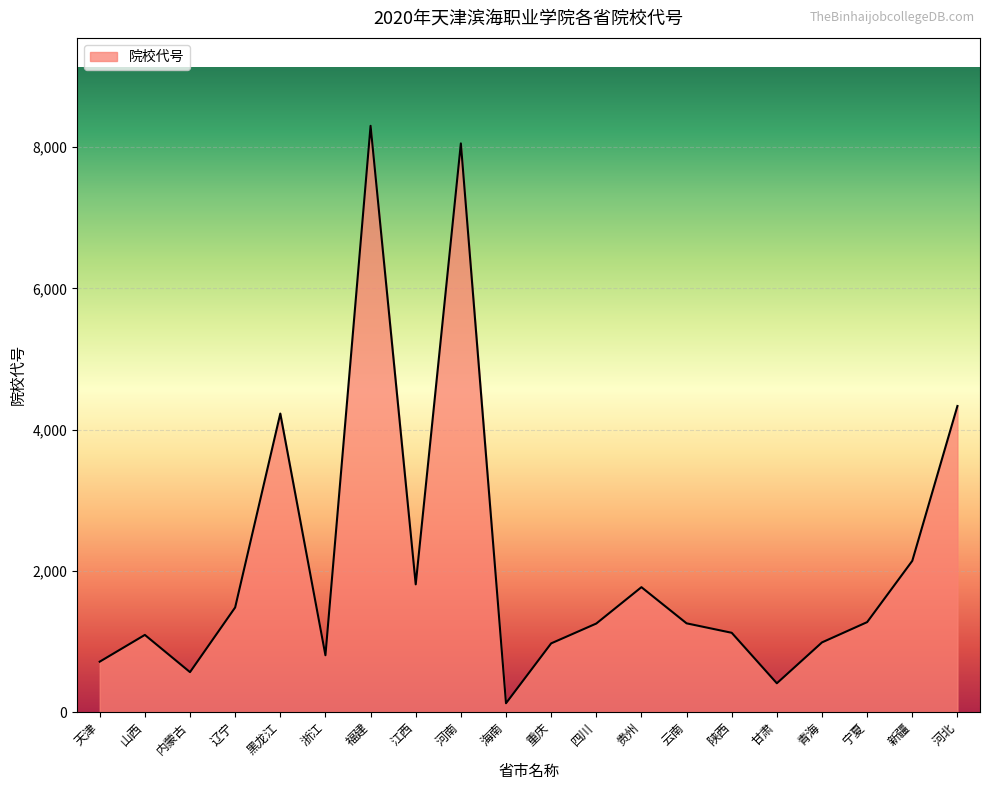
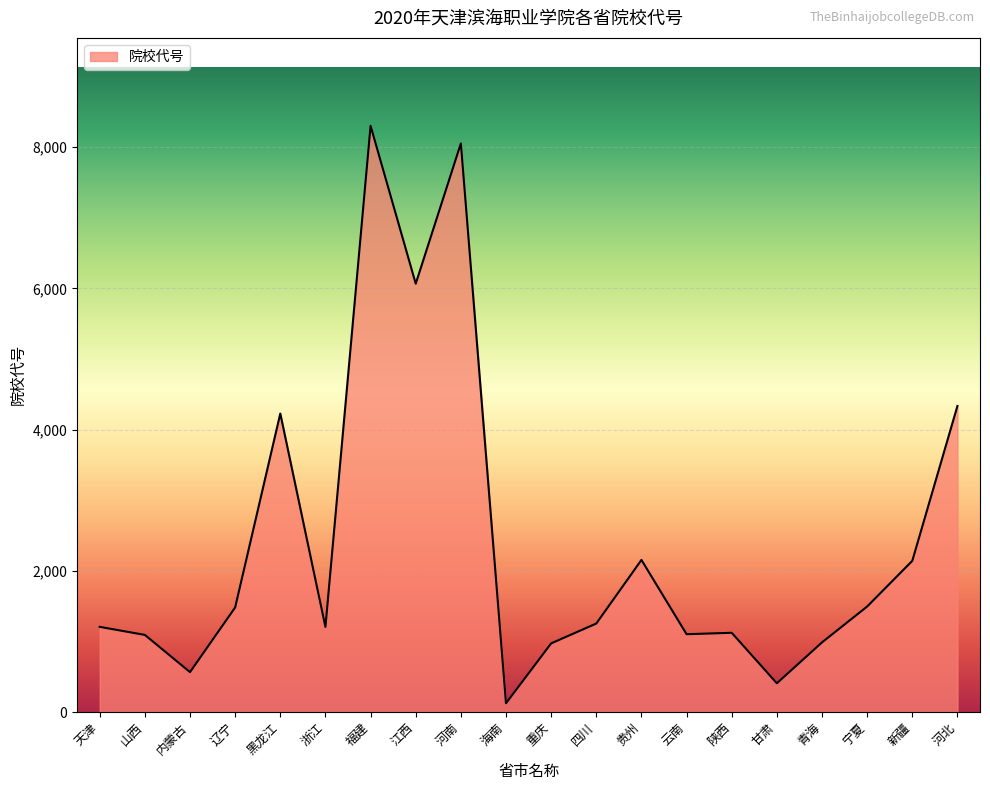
天津: 700 -> 1,200
浙江: 800 -> 1,200
江西: 1,800 -> 6,100
贵州: 1,800 -> 2,200
云南: 1,300 -> 1,100
宁夏: 1,300 -> 1,500
